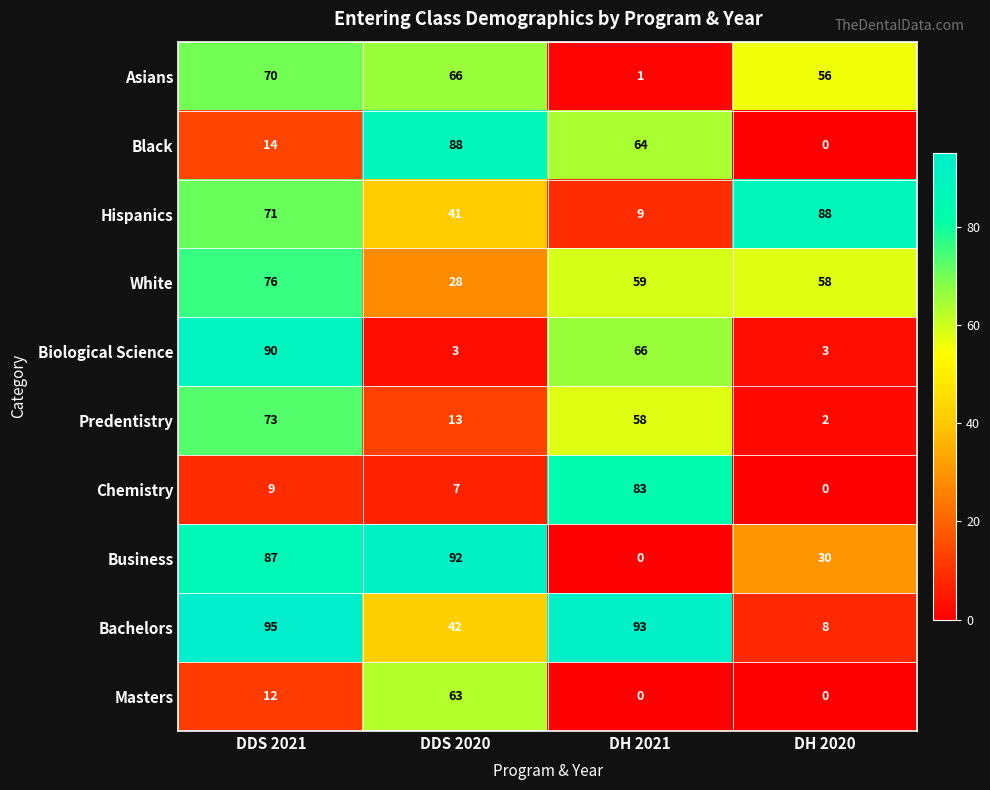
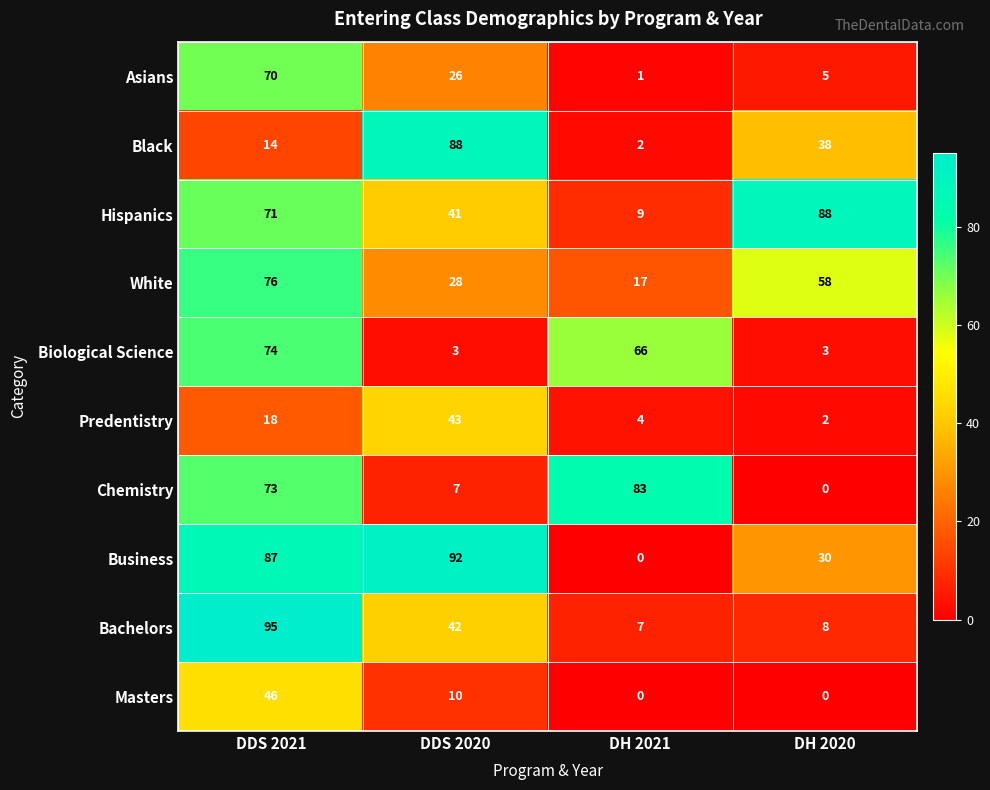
Asians, DDS 2020: 66 -> 26
Asians, DH 2020: 56 -> 5
Black, DH 2021: 64 -> 2
Black, DH 2020: 0 -> 38
White, DH 2021: 59 -> 17
Biological Science, DDS 2021: 90 -> 74
Predentistry, DDS 2021: 73 -> 18
Predentistry, DDS 2020: 13 -> 43
Predentistry, DH 2021: 58 -> 4
Chemistry, DDS 2021: 9 -> 73
Bachelors, DH 2021: 93 -> 7
Masters, DDS 2021: 12 -> 46
Masters, DDS 2020: 63 -> 10
